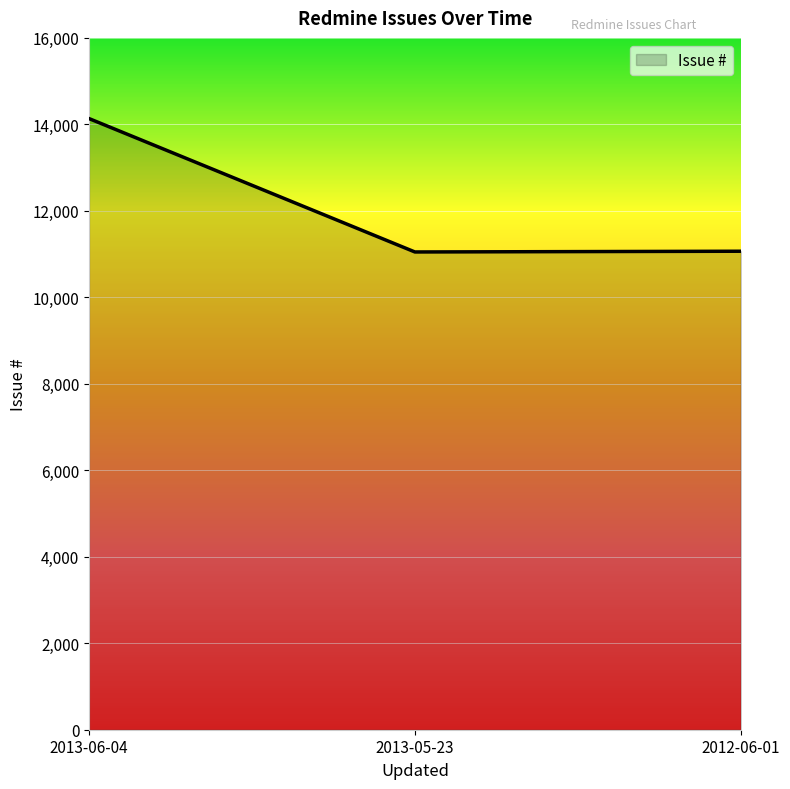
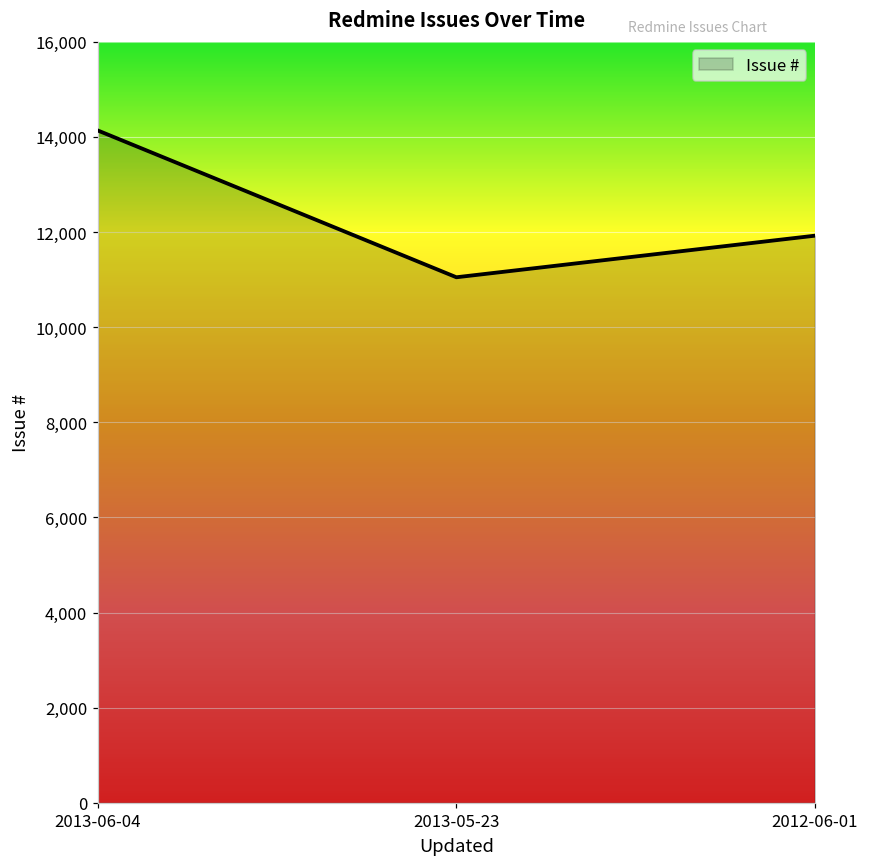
2012-06-01: 11,100 -> 11,900
